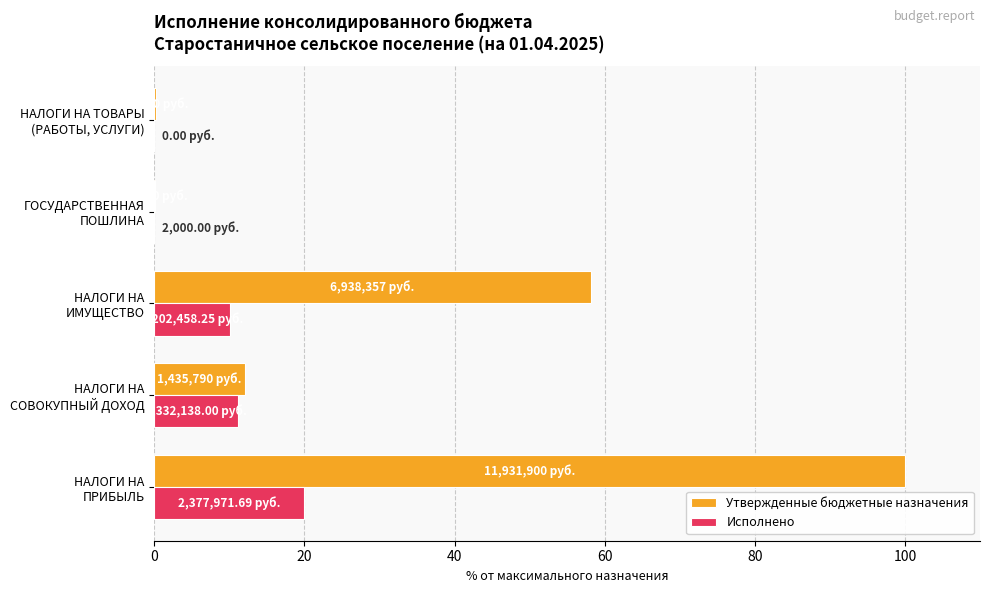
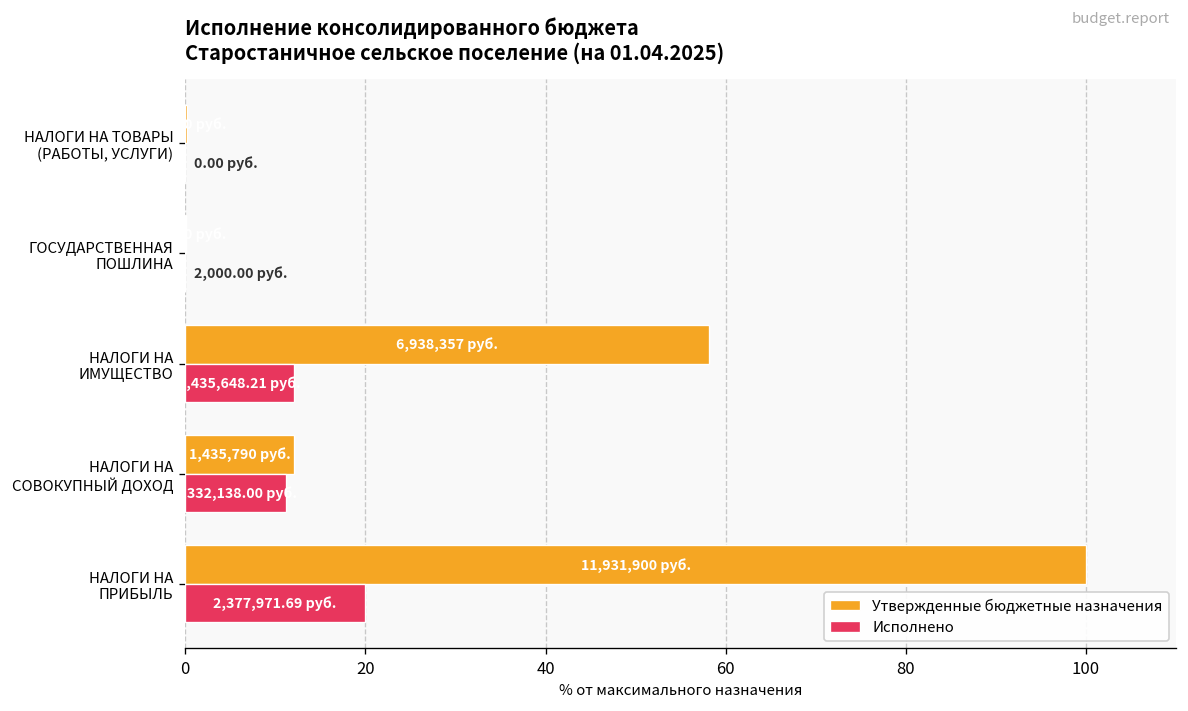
Исполнено, НАЛОГИ НА ИМУЩЕСТВО: 1,202,458.25 -> 1,435,648.21
